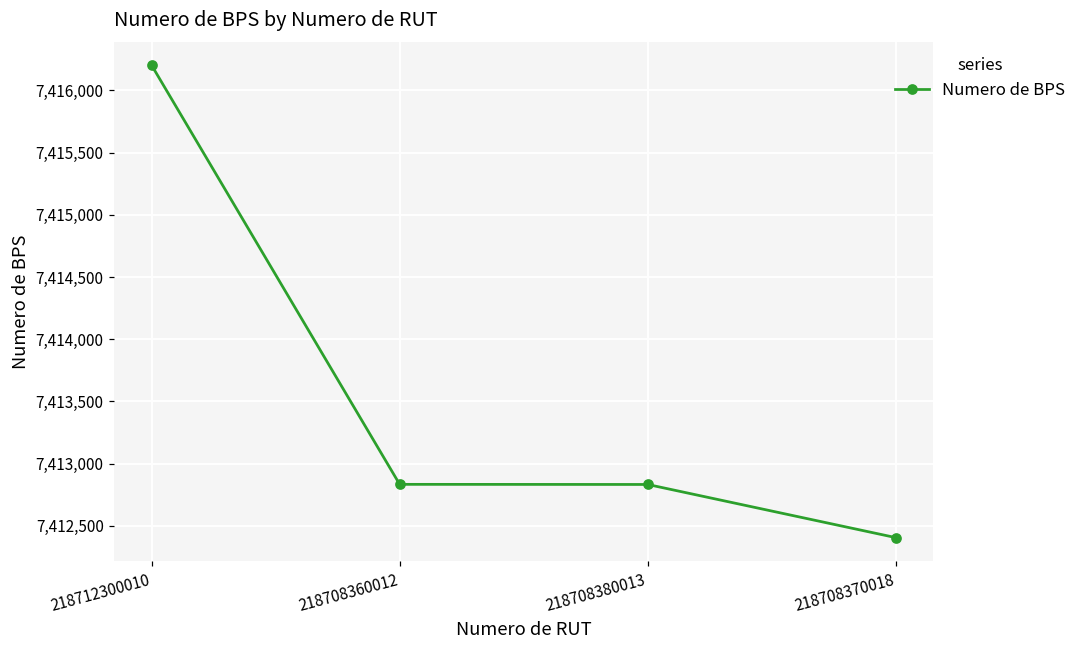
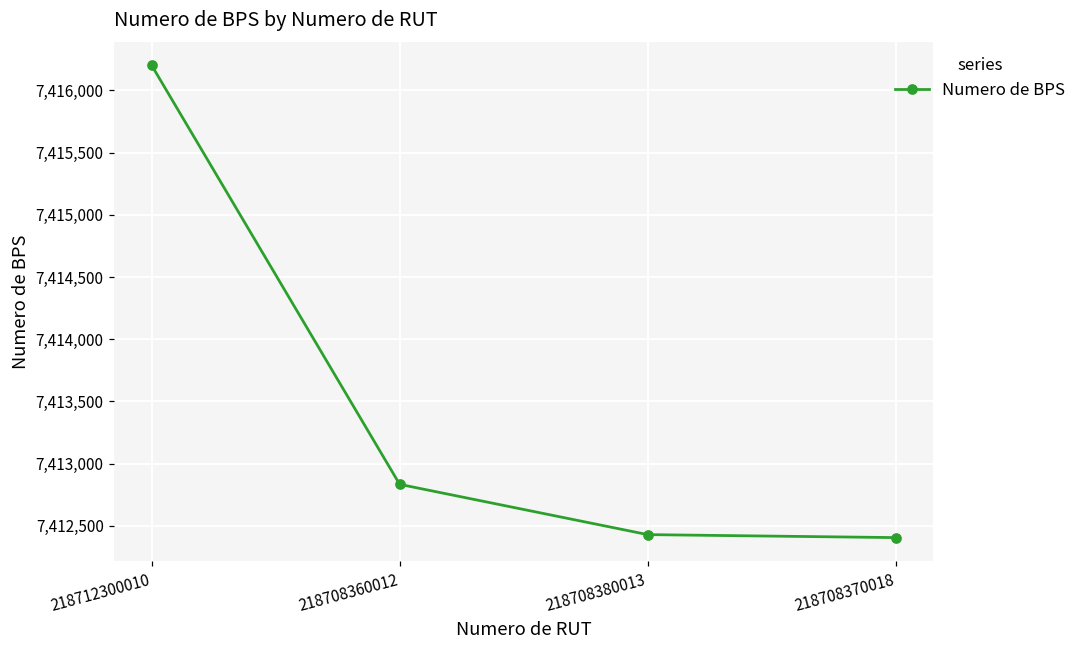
218708380013: 7,412,830 -> 7,412,430
